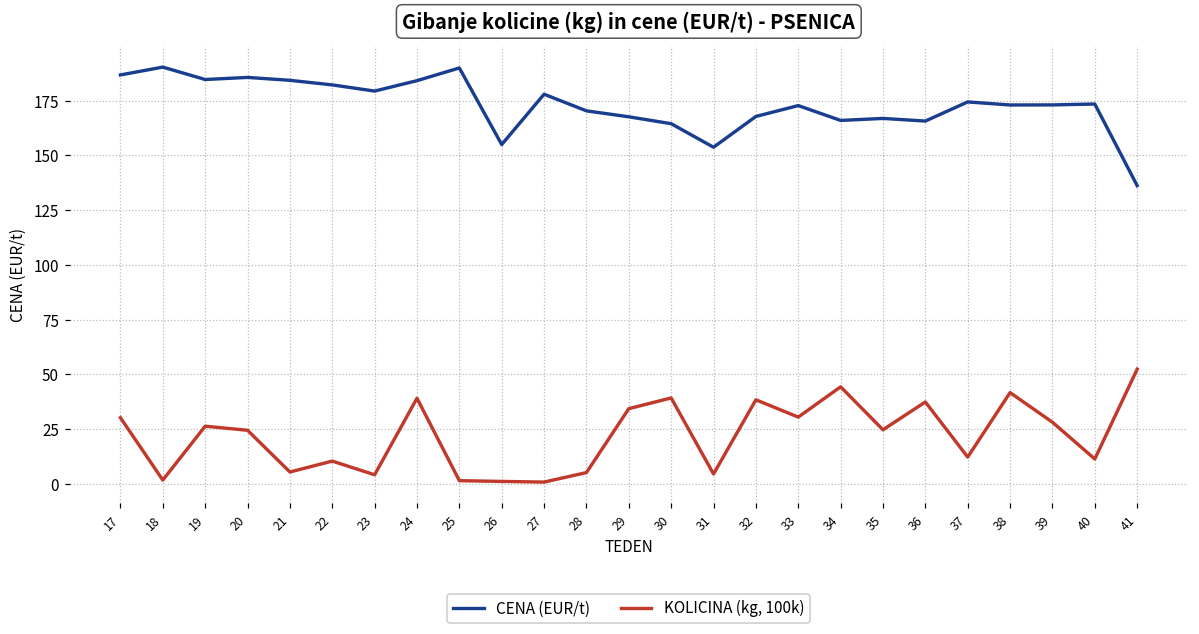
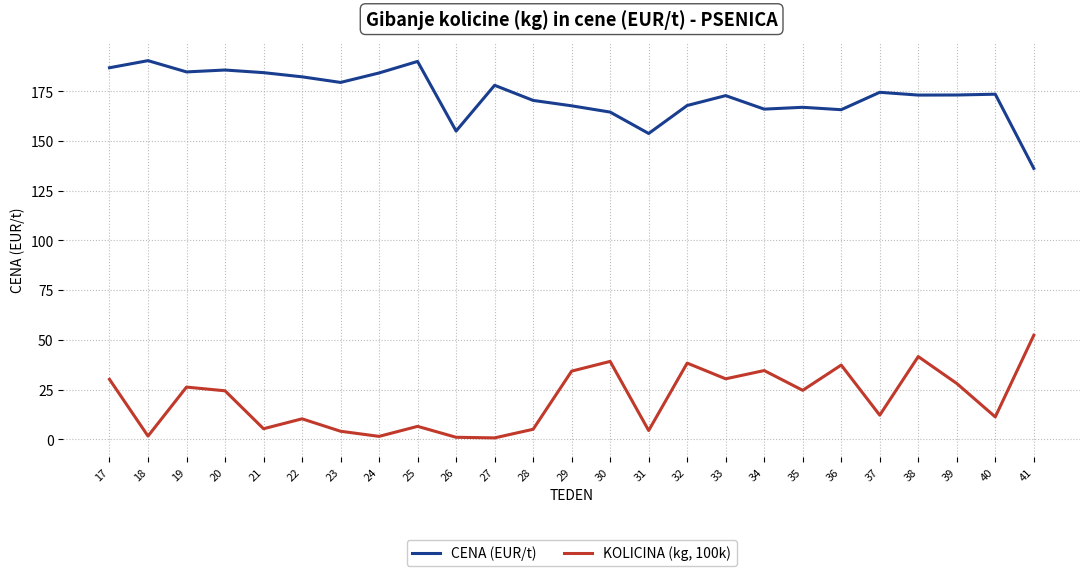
KOLICINA (kg, 100k), 24: 39 -> 1
KOLICINA (kg, 100k), 25: 1 -> 7
KOLICINA (kg, 100k), 34: 44 -> 35
